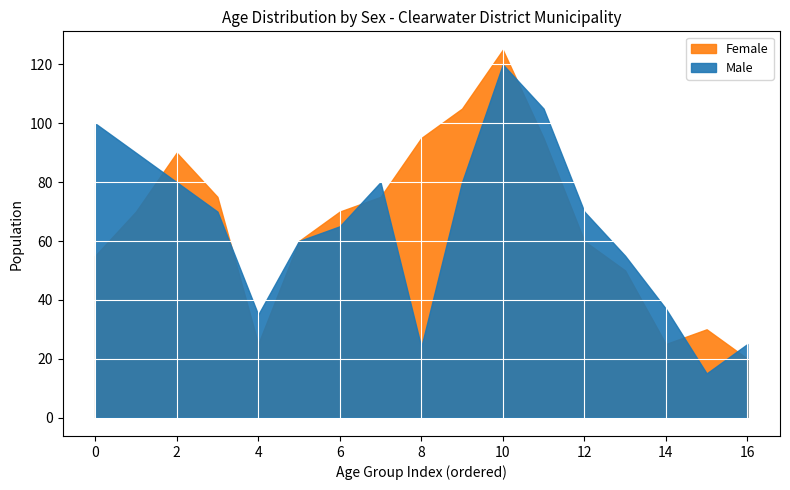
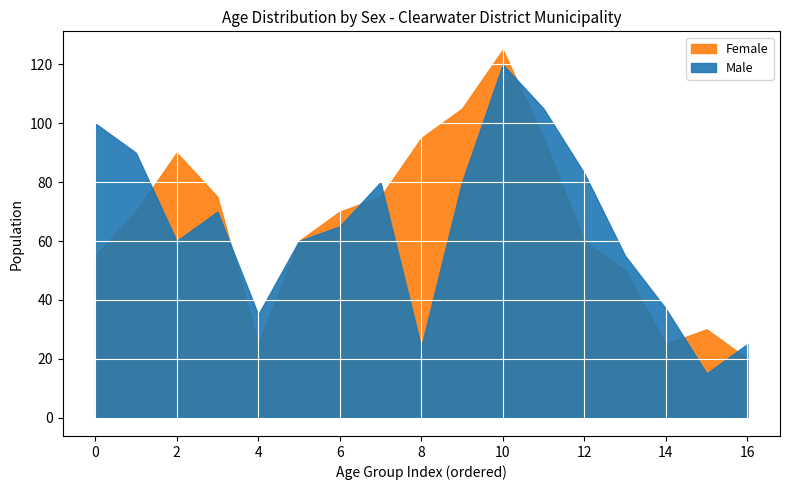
Male, 2: 80 -> 60
Male, 12: 70 -> 83
